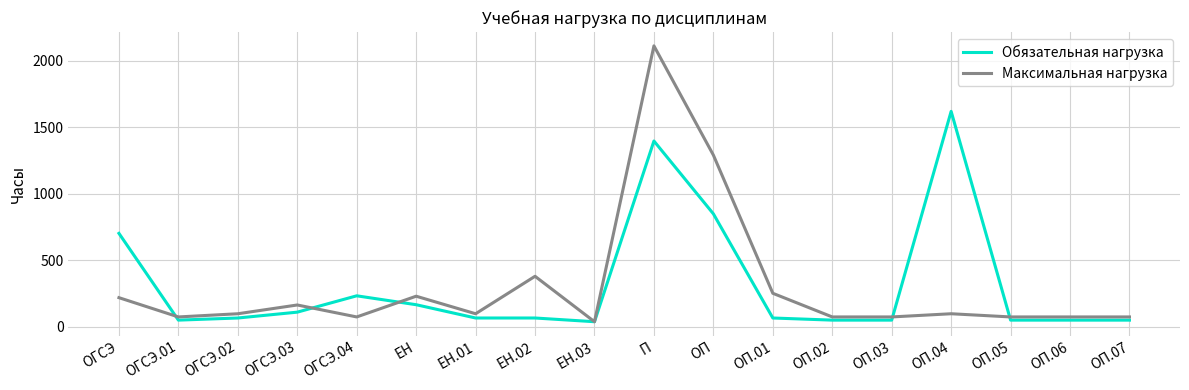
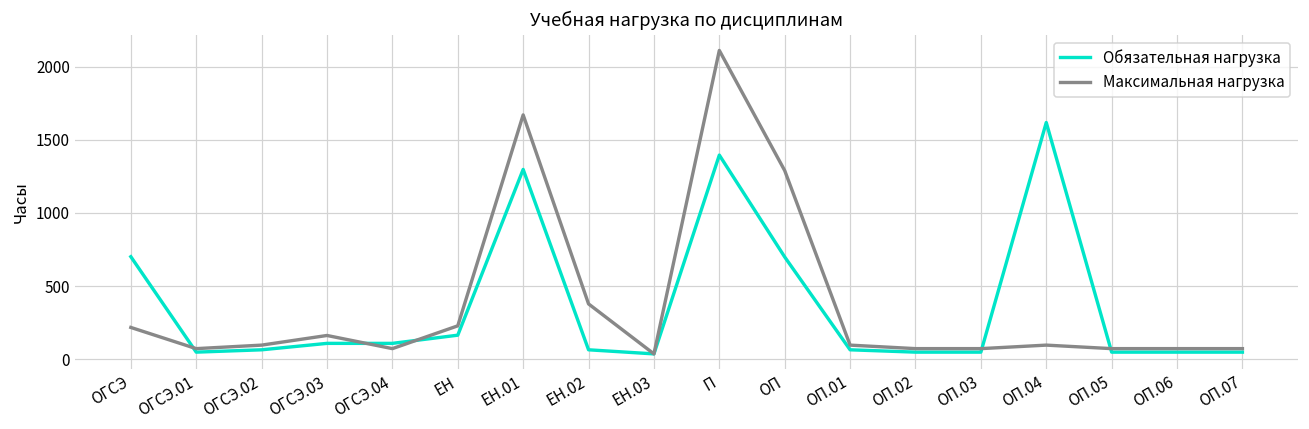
Обязательная нагрузка, ОГСЭ.04: 230 -> 110
Обязательная нагрузка, ЕН.01: 60 -> 1300
Максимальная нагрузка, ЕН.01: 100 -> 1670
Обязательная нагрузка, ОП: 850 -> 700
Максимальная нагрузка, ОП.01: 250 -> 100
